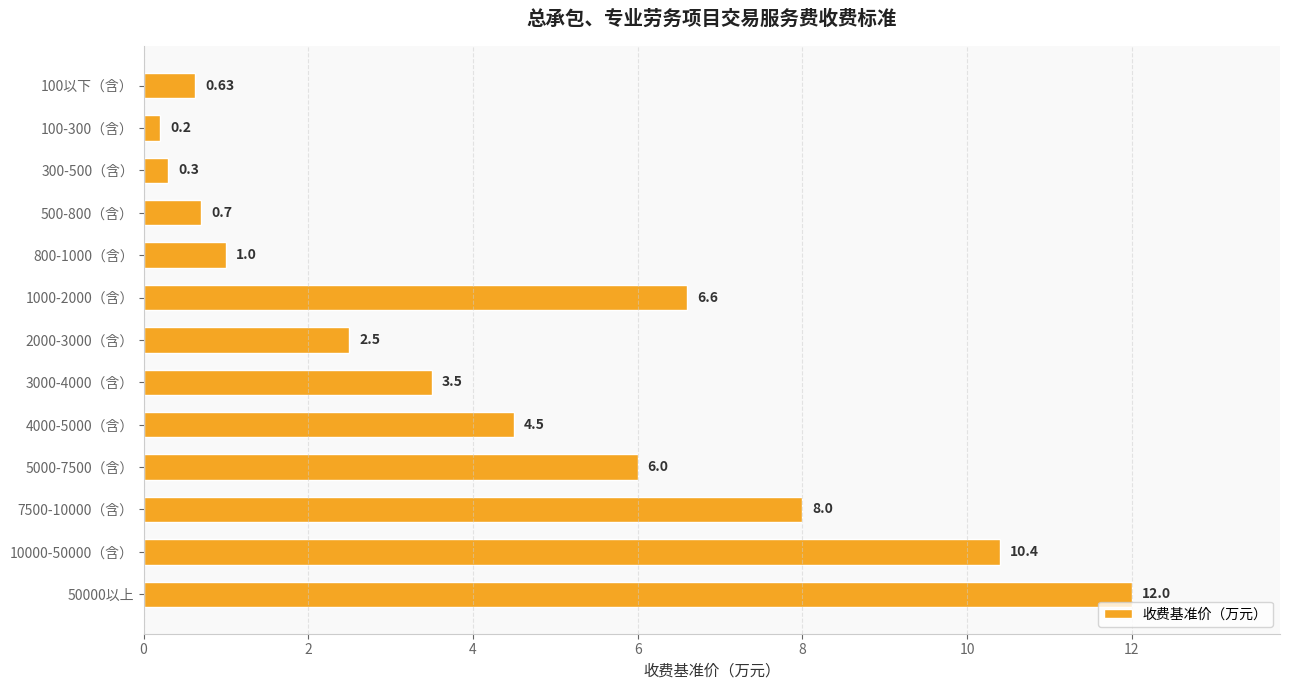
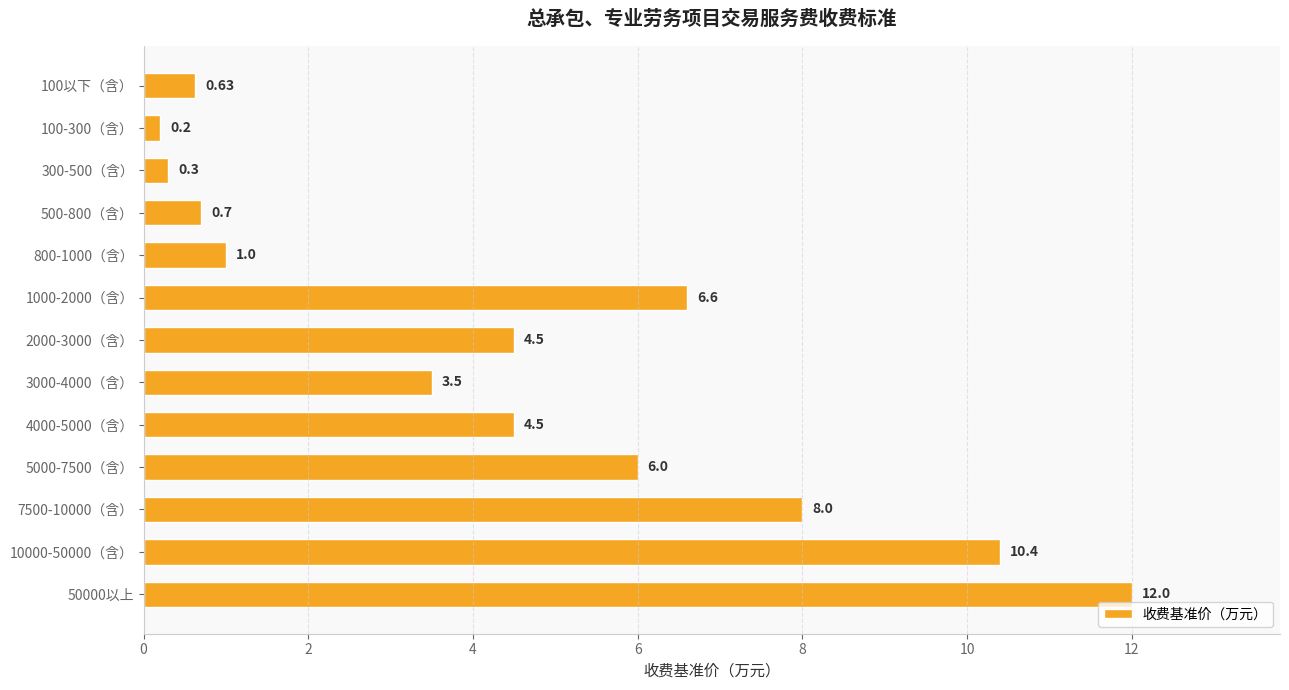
2000-3000（含）: 2.5 -> 4.5
